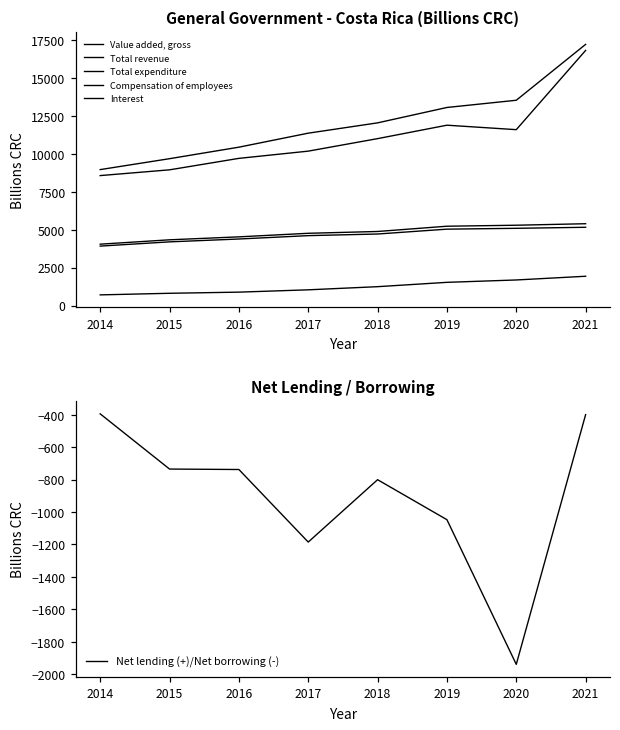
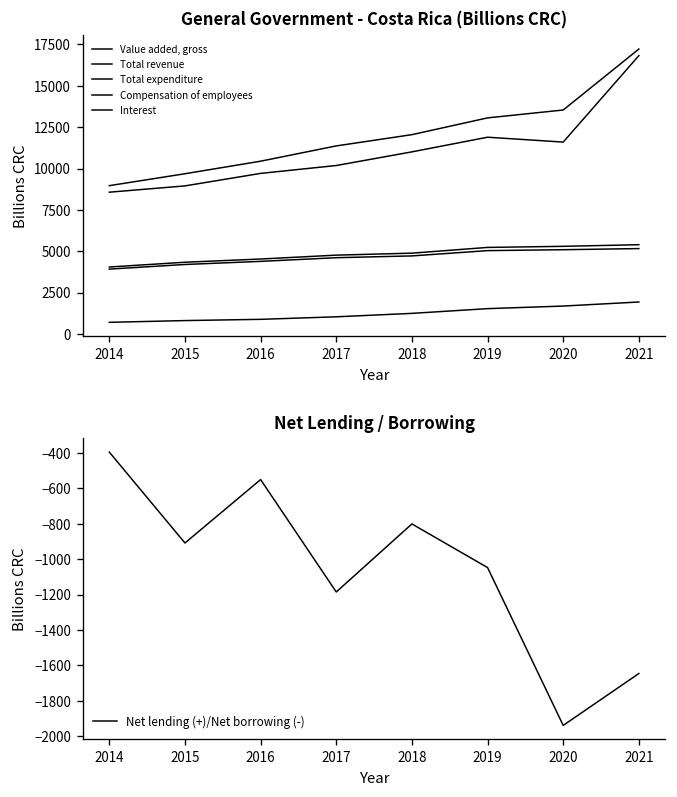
Net Lending / Borrowing, 2015: -740 -> -910
Net Lending / Borrowing, 2016: -740 -> -550
Net Lending / Borrowing, 2021: -400 -> -1650
